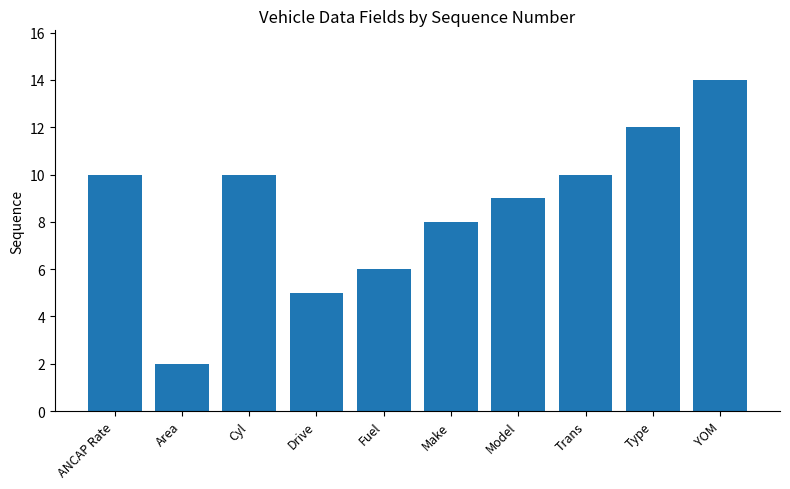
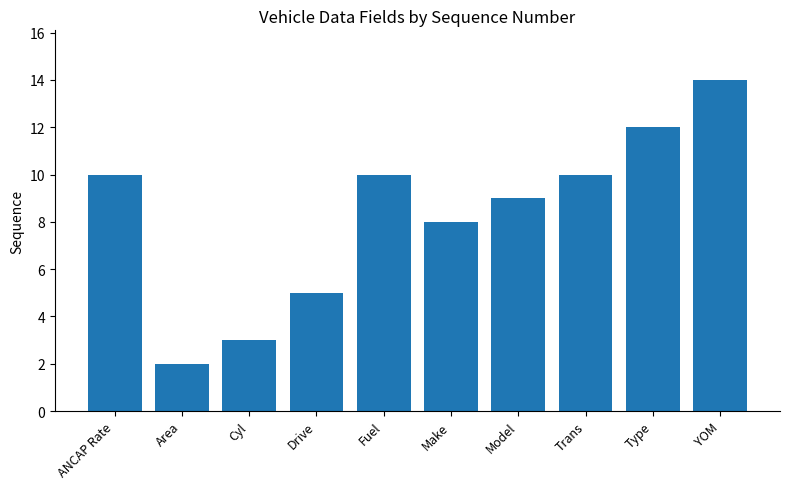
Cyl: 10 -> 3
Fuel: 6 -> 10
